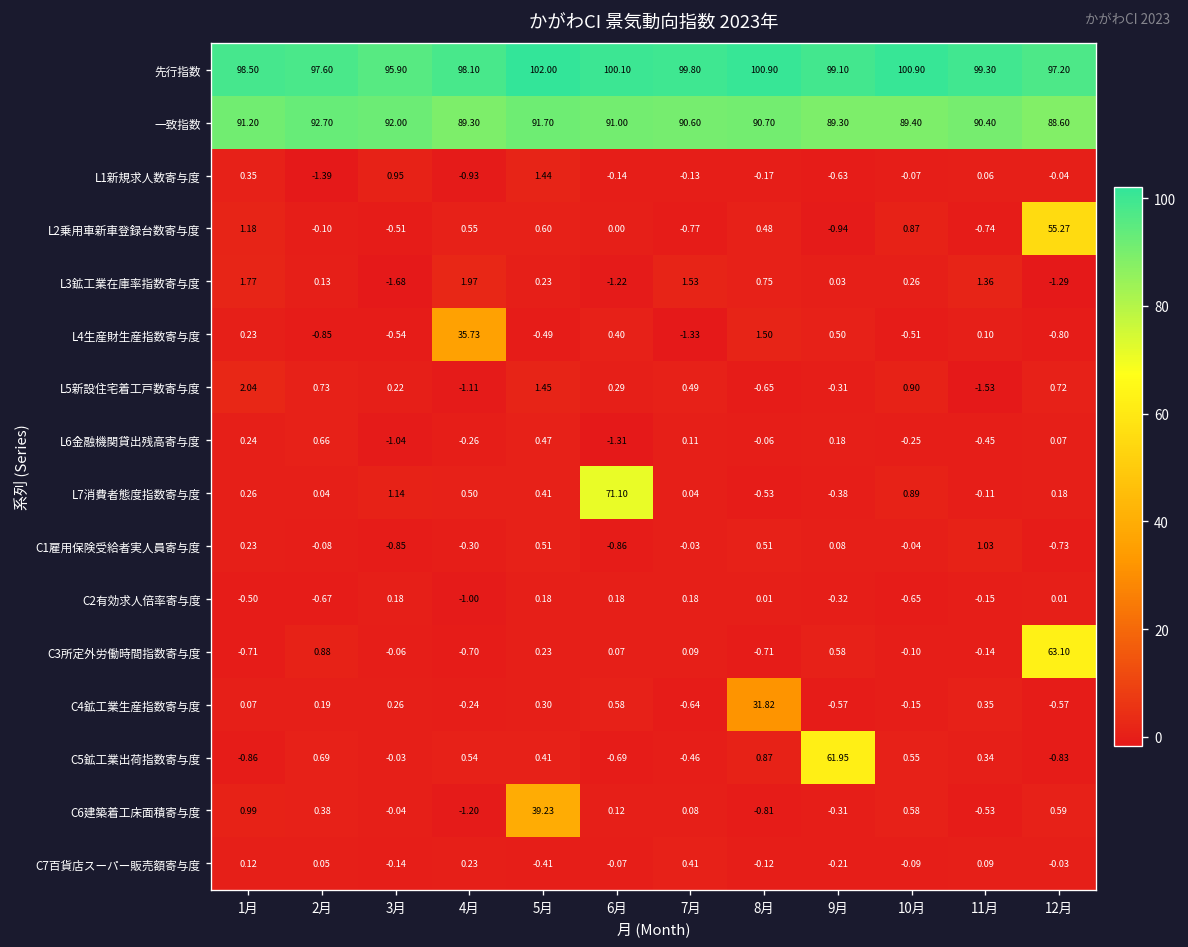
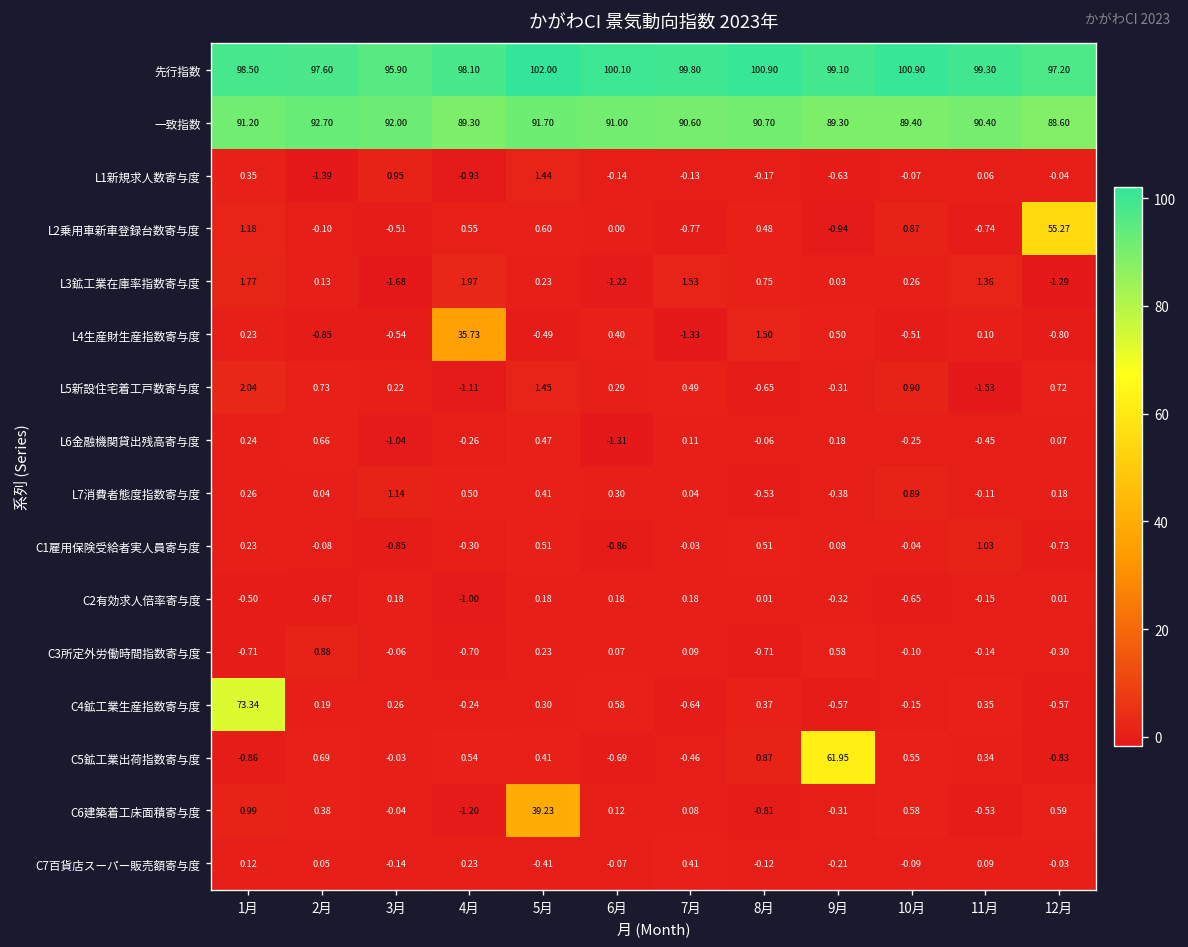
L7消費者態度指数寄与度, 6月: 71.10 -> 0.30
C3所定外労働時間指数寄与度, 12月: 63.10 -> -0.30
C4鉱工業生産指数寄与度, 1月: 0.07 -> 73.34
C4鉱工業生産指数寄与度, 8月: 31.82 -> 0.37
